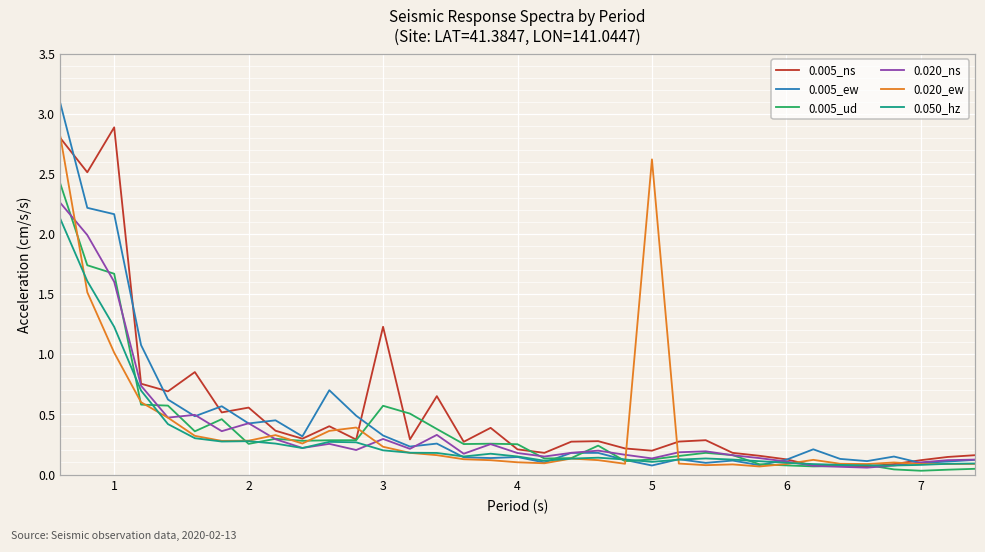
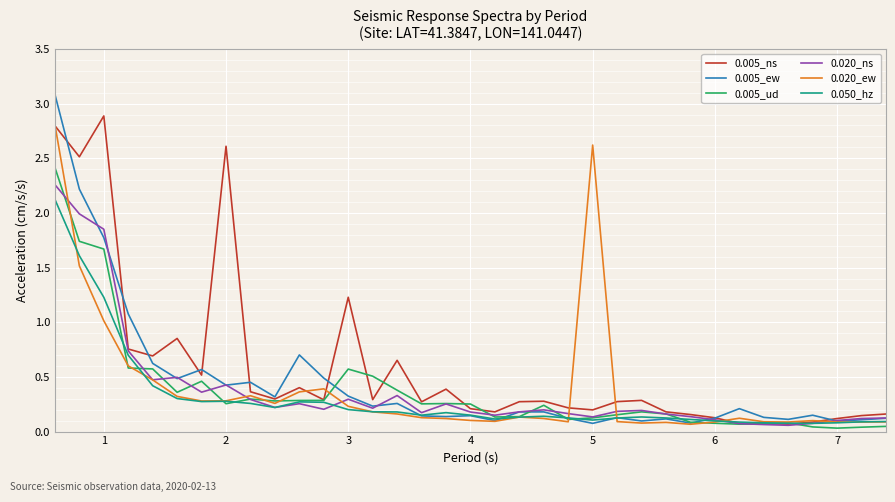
0.005_ew, 1: 2.17 -> 1.77
0.020_ns, 1: 1.60 -> 1.85
0.005_ns, 2: 0.56 -> 2.61
